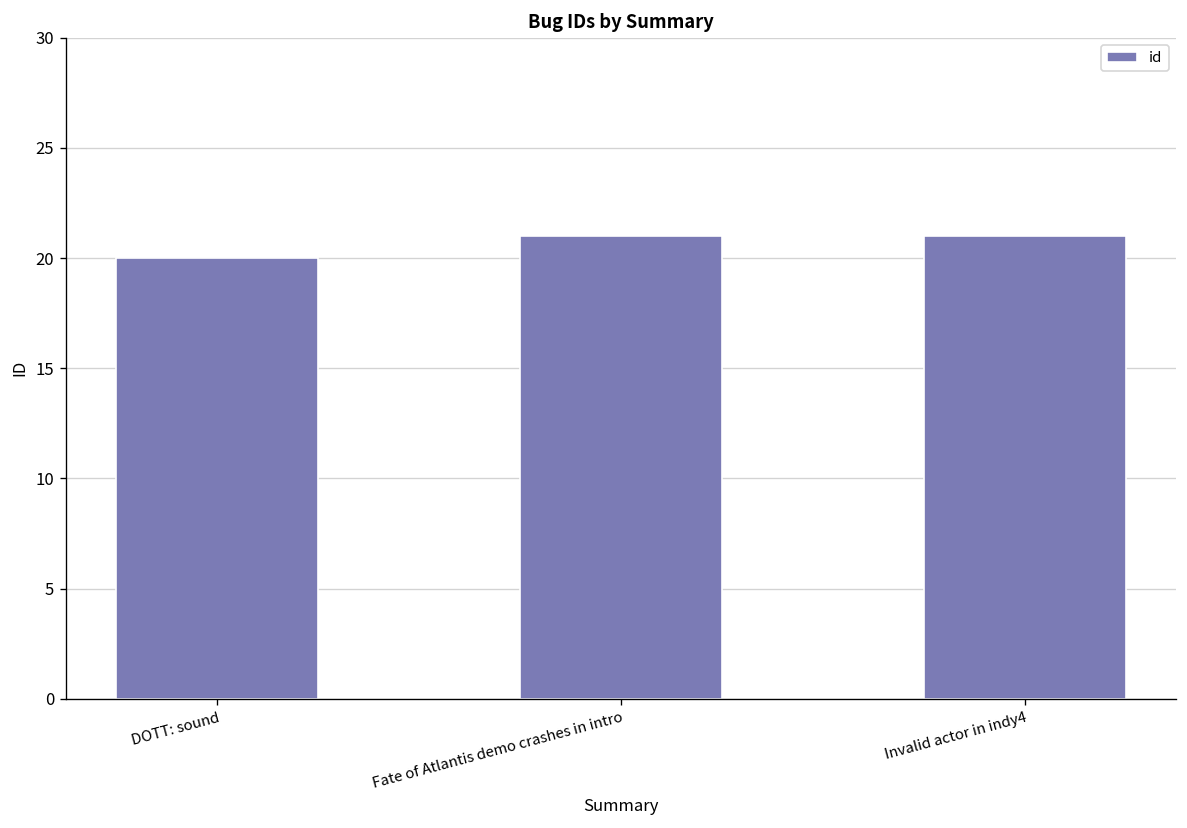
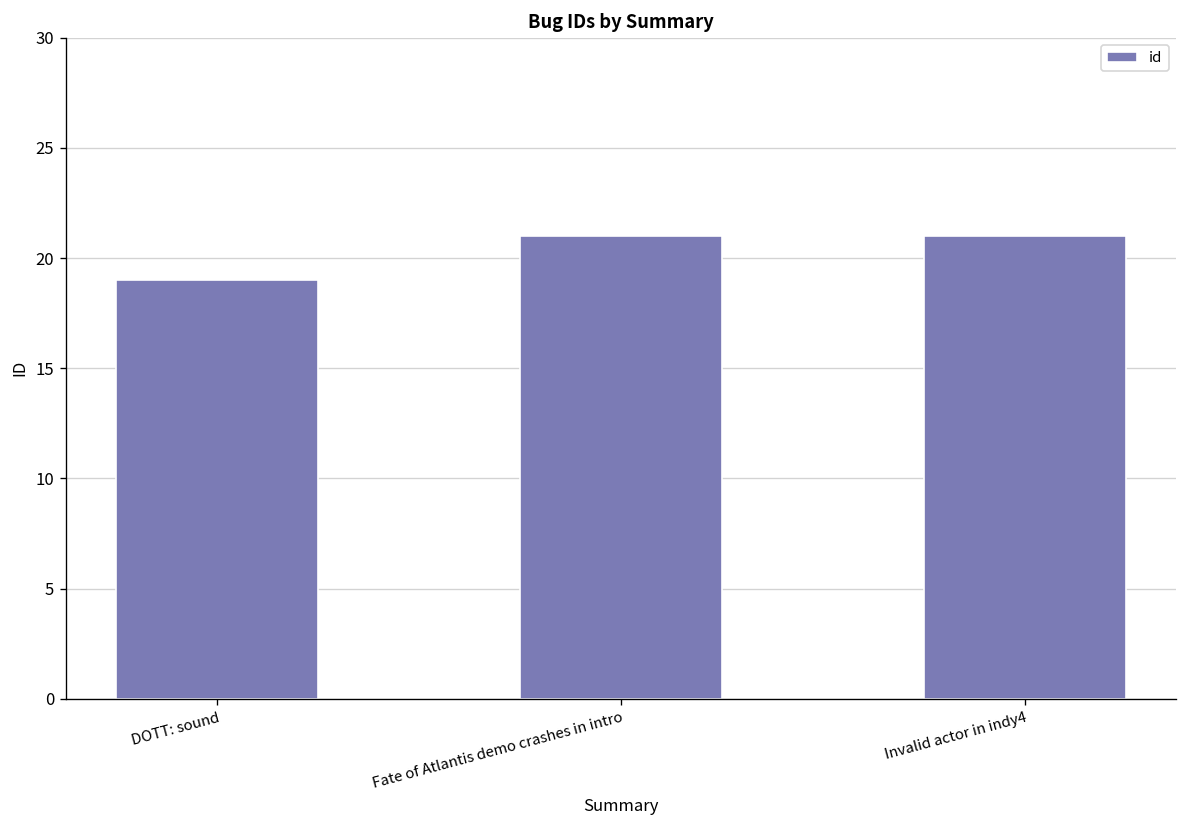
DOTT: sound: 20 -> 19
